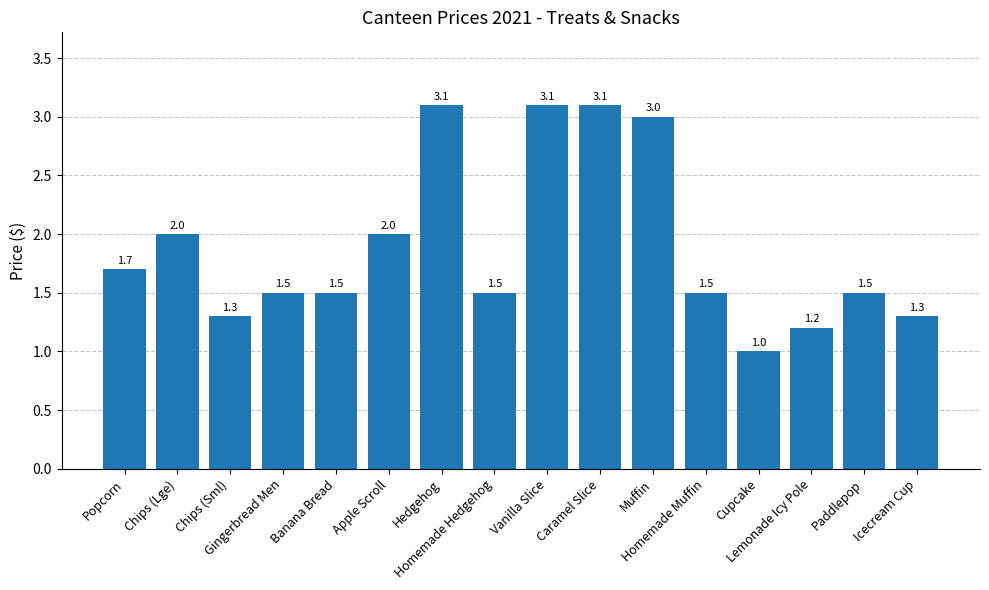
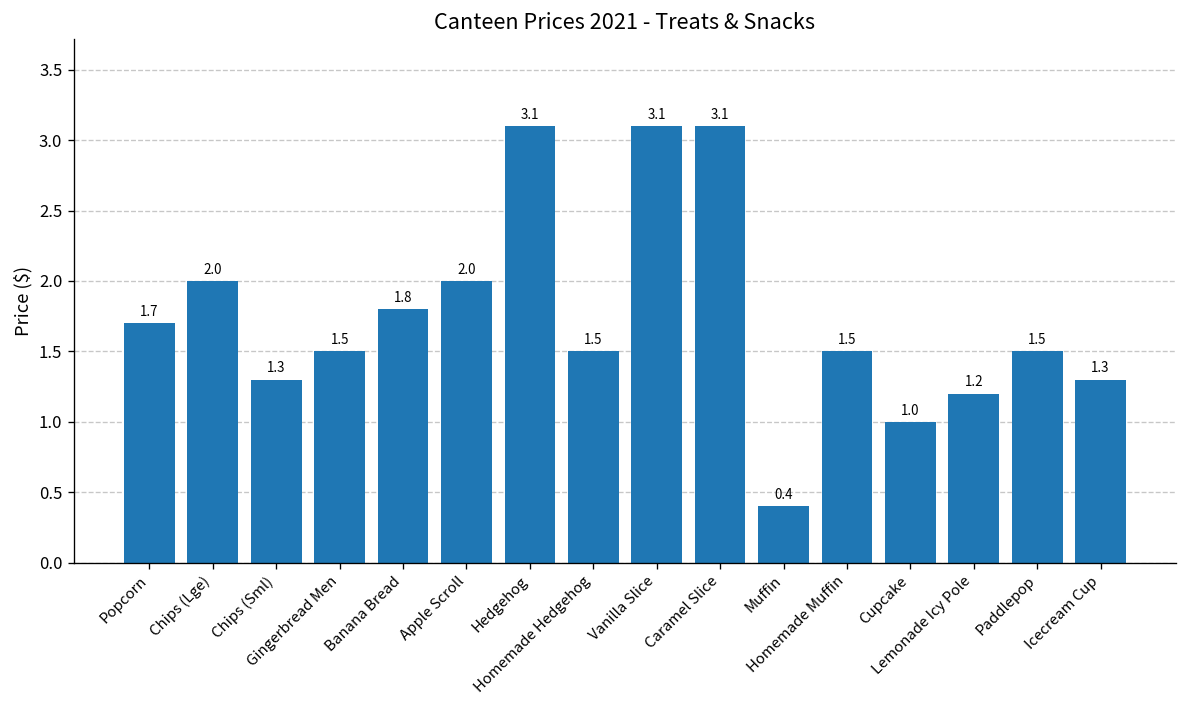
Banana Bread: 1.5 -> 1.8
Muffin: 3.0 -> 0.4
